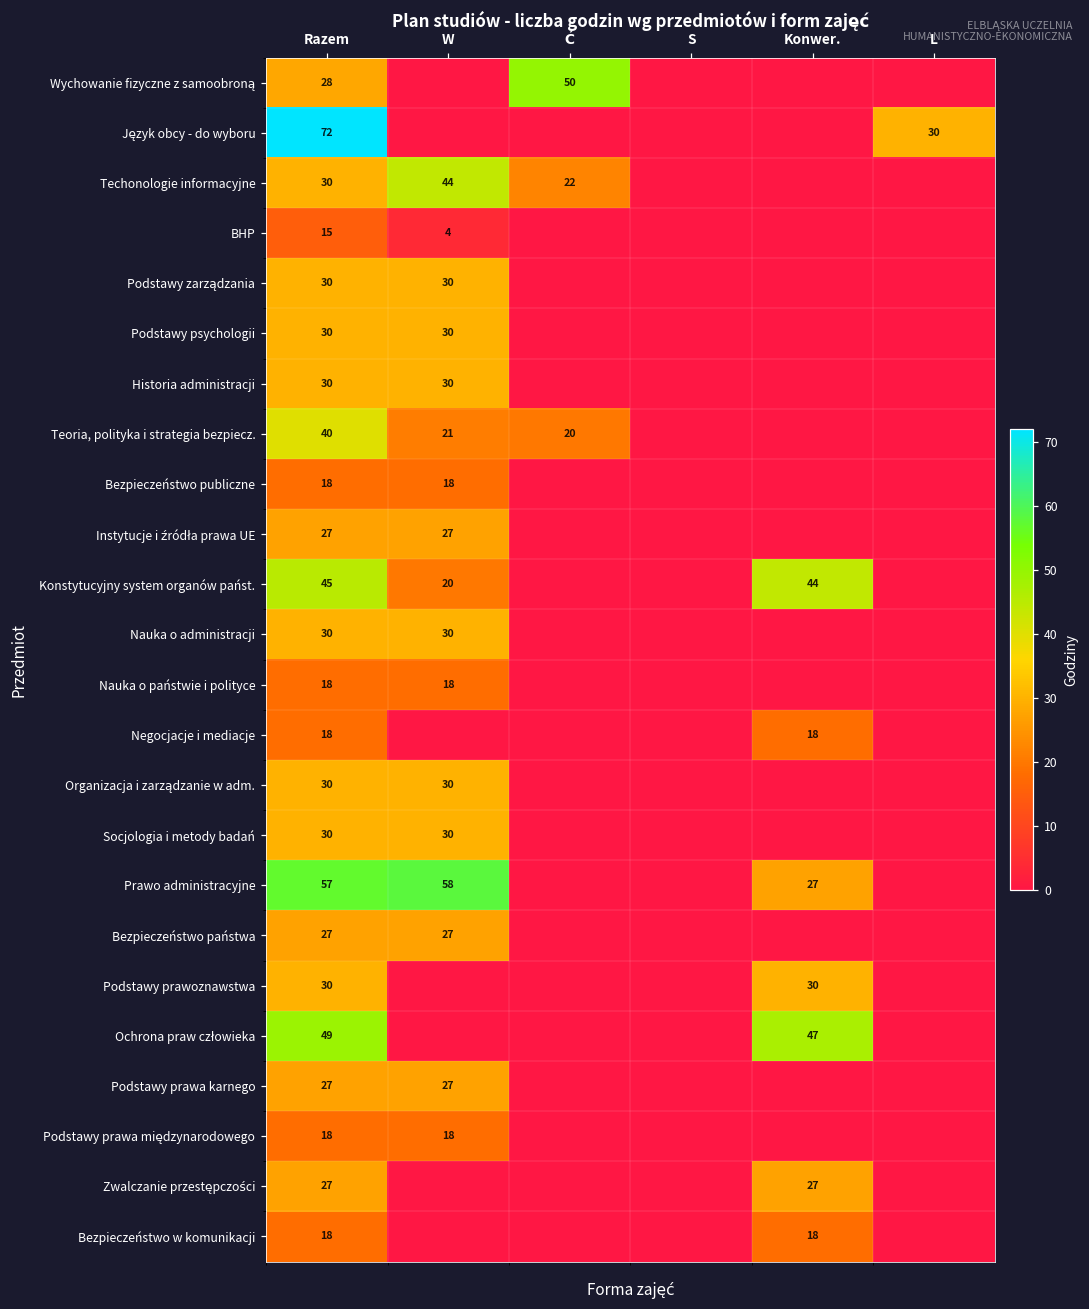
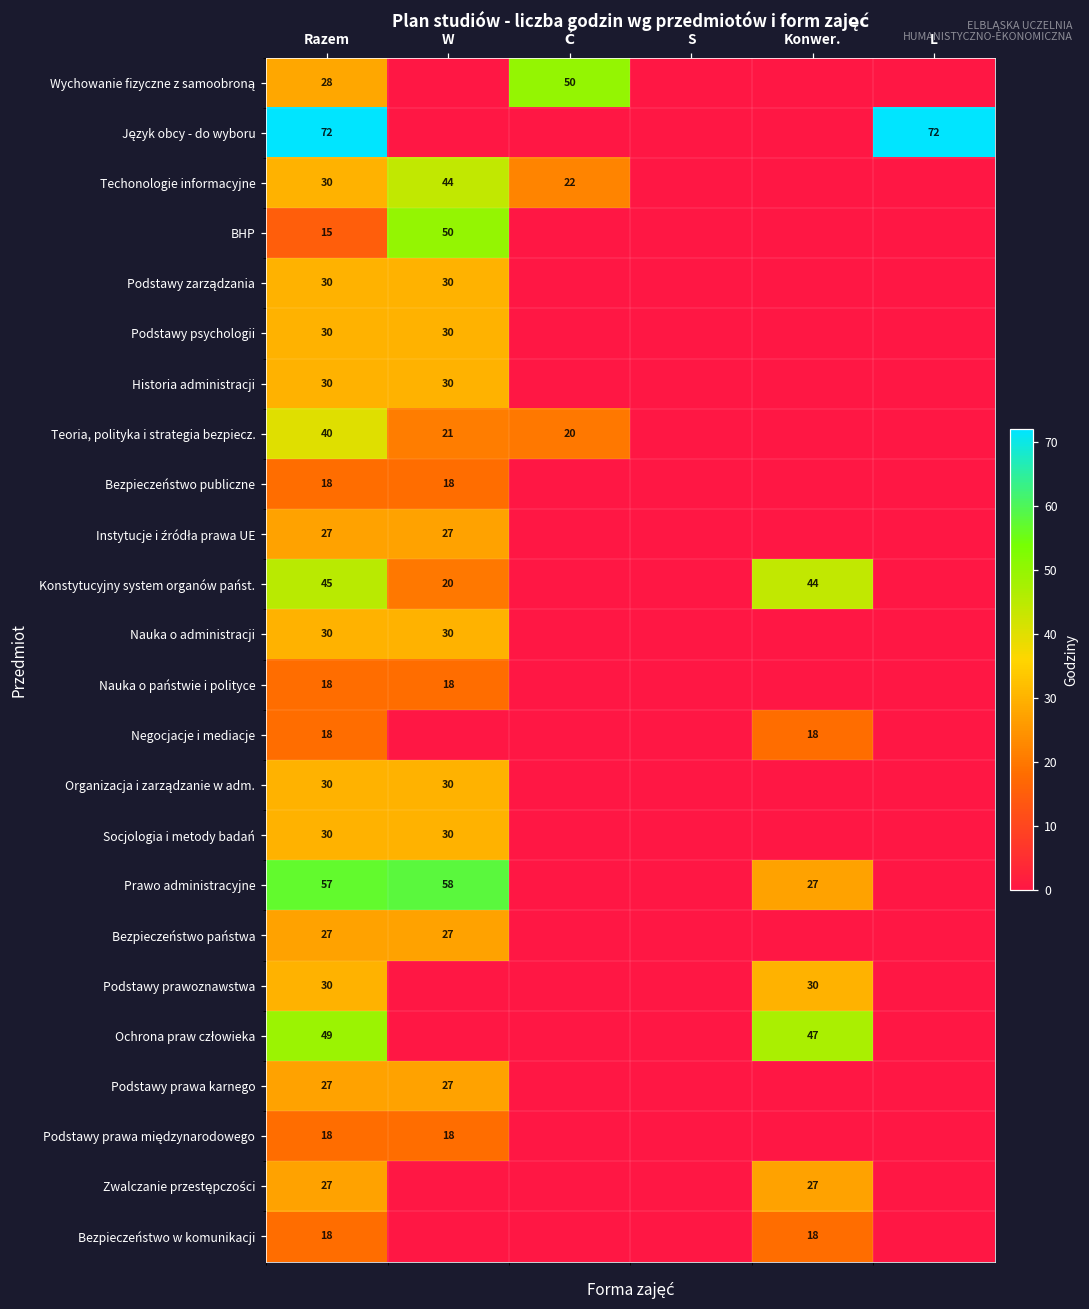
Język obcy - do wyboru, L: 30 -> 72
BHP, W: 4 -> 50
